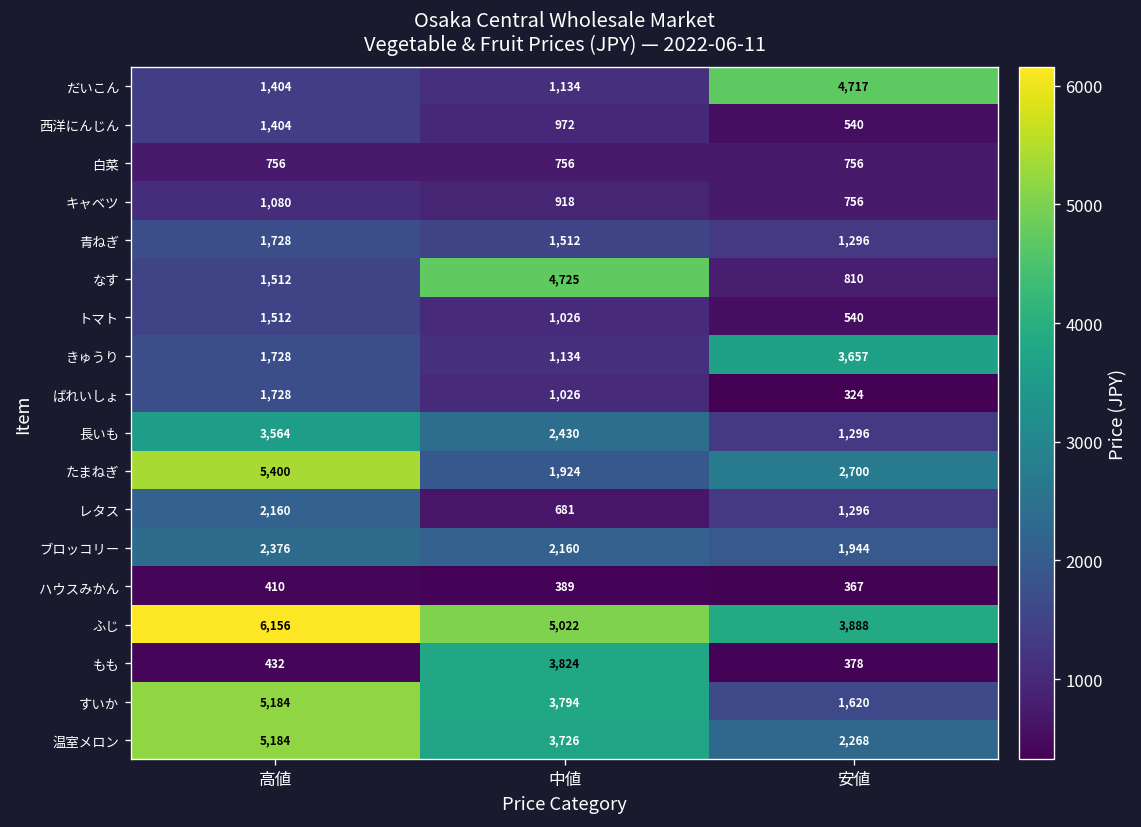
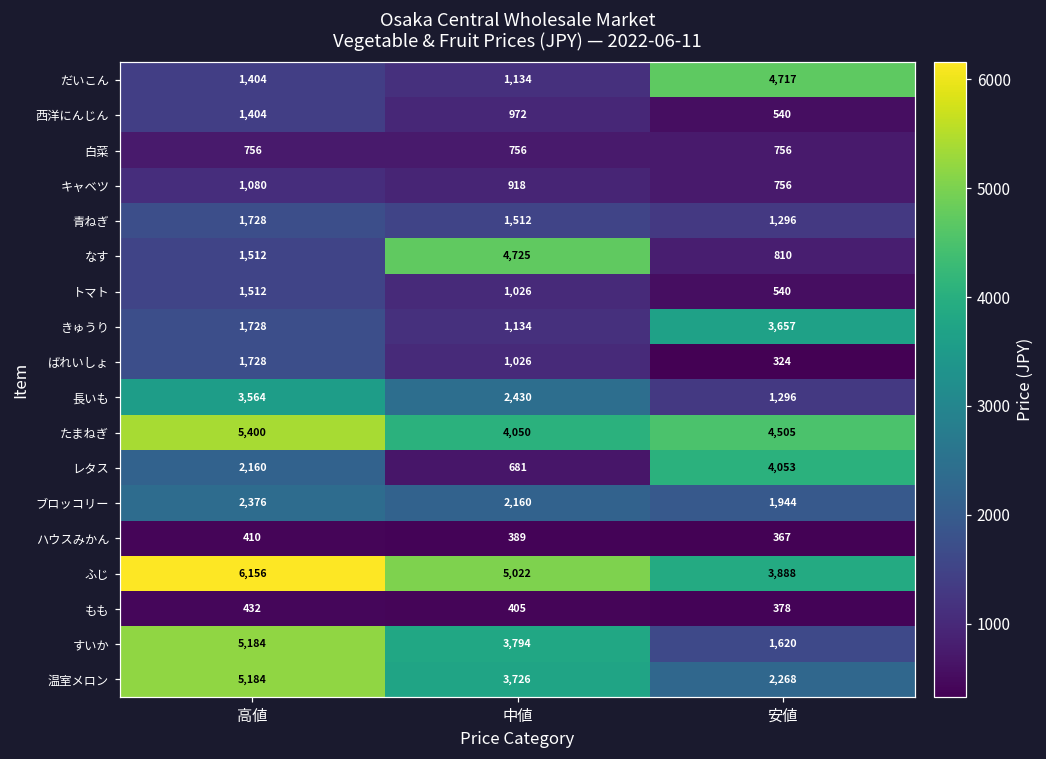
たまねぎ, 中値: 1,924 -> 4,050
たまねぎ, 安値: 2,700 -> 4,505
レタス, 安値: 1,296 -> 4,053
もも, 中値: 3,824 -> 405
